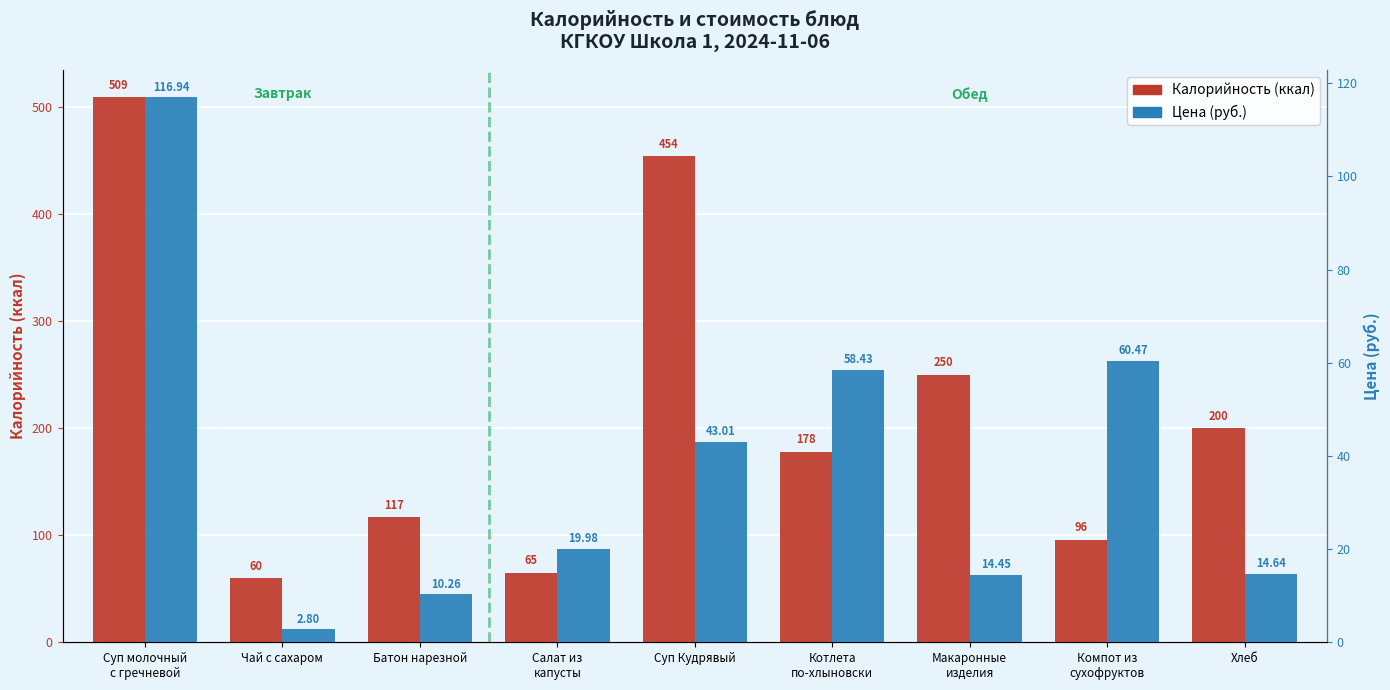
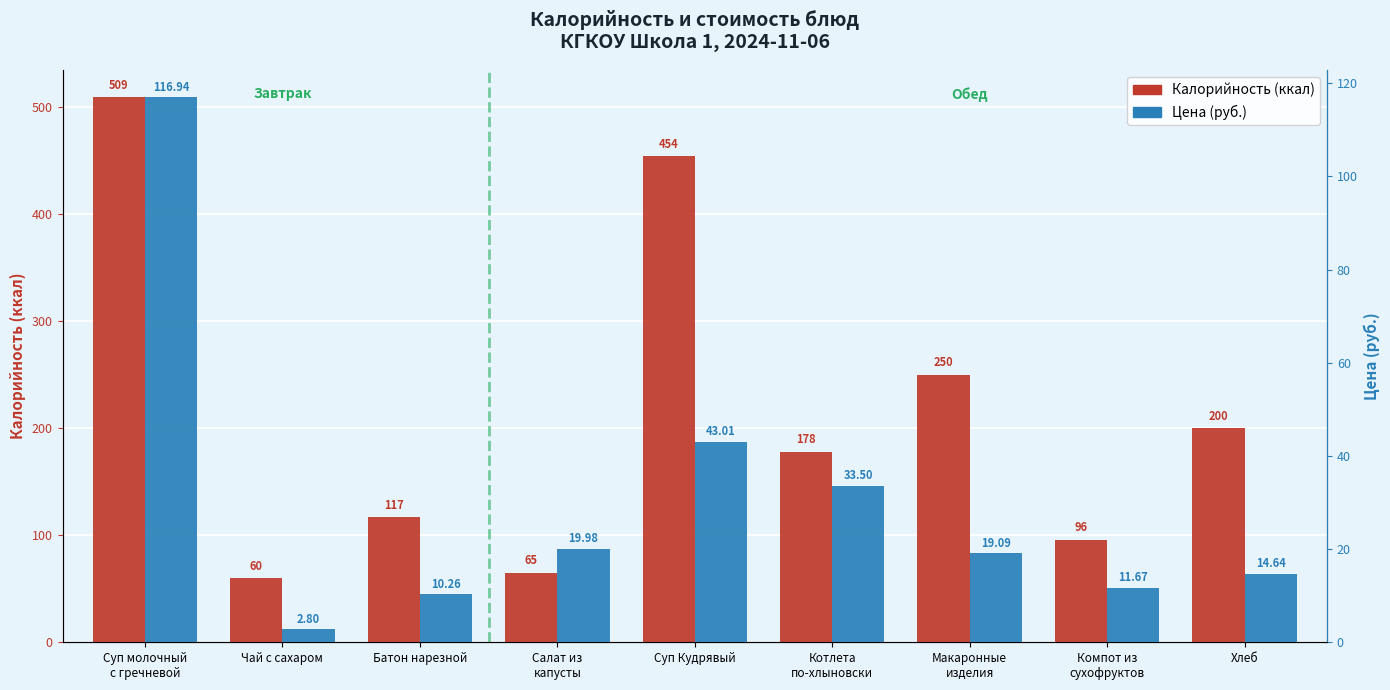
Цена (руб.), Котлета по-хлыновски: 58.43 -> 33.50
Цена (руб.), Макаронные изделия: 14.45 -> 19.09
Цена (руб.), Компот из сухофруктов: 60.47 -> 11.67
